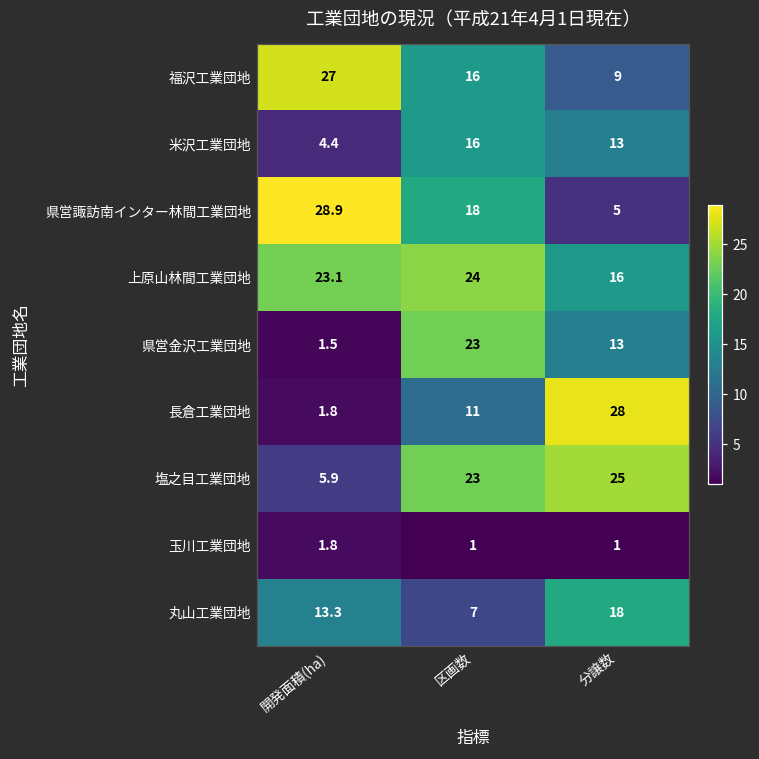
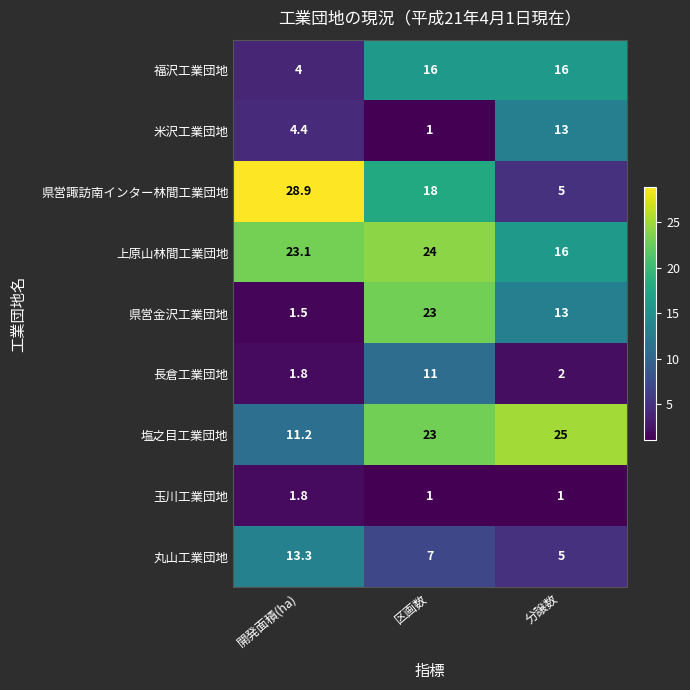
福沢工業団地, 開発面積(ha): 27 -> 4
福沢工業団地, 分譲数: 9 -> 16
米沢工業団地, 区画数: 16 -> 1
長倉工業団地, 分譲数: 28 -> 2
塩之目工業団地, 開発面積(ha): 5.9 -> 11.2
丸山工業団地, 分譲数: 18 -> 5
